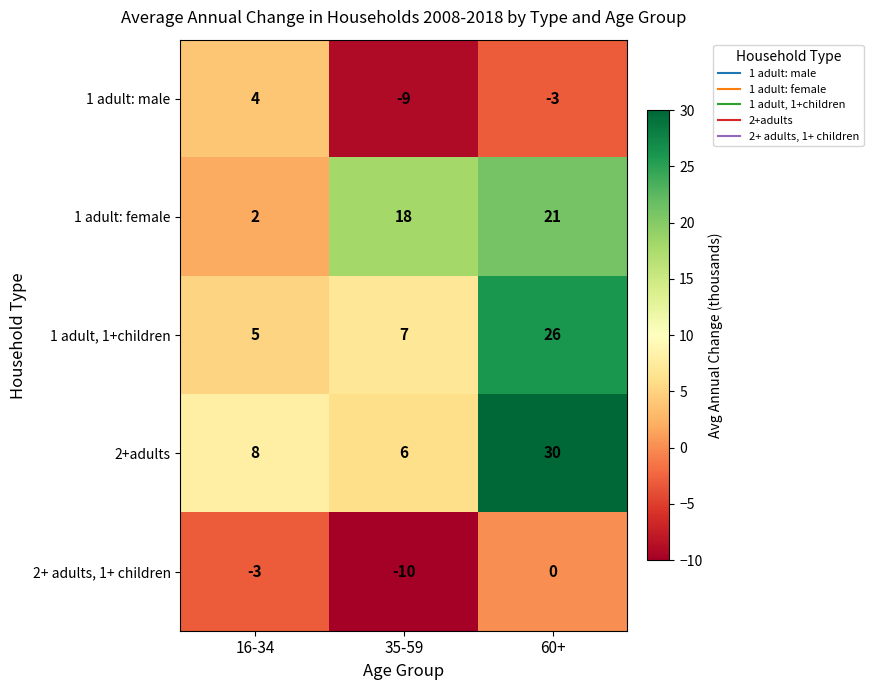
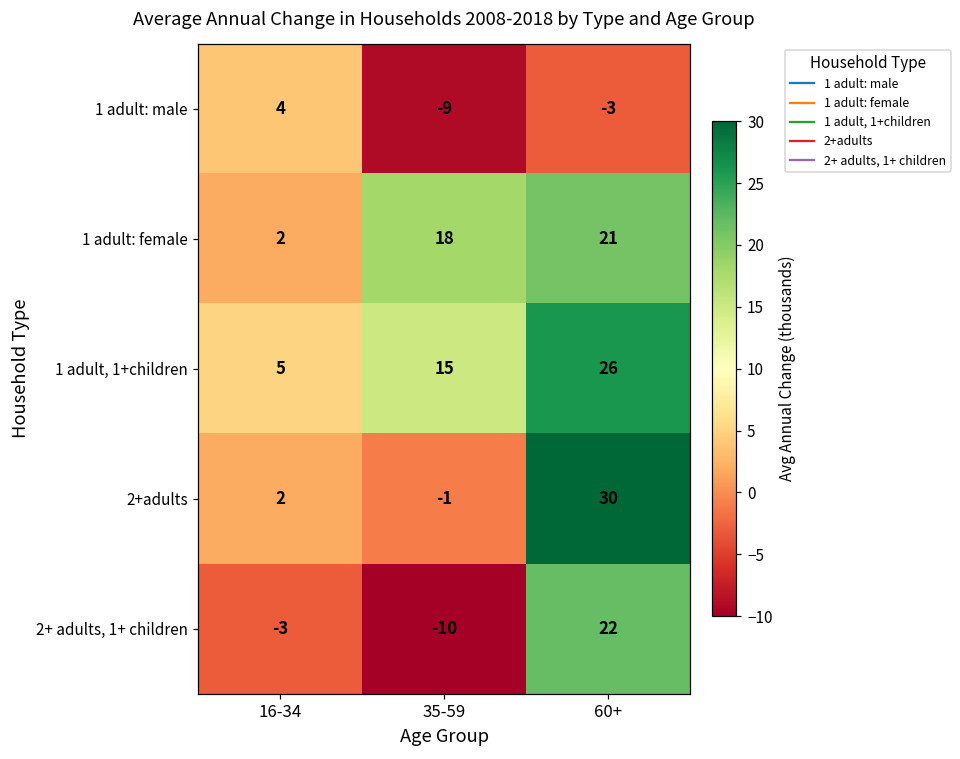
1 adult, 1+children, 35-59: 7 -> 15
2+adults, 16-34: 8 -> 2
2+adults, 35-59: 6 -> -1
2+ adults, 1+ children, 60+: 0 -> 22
